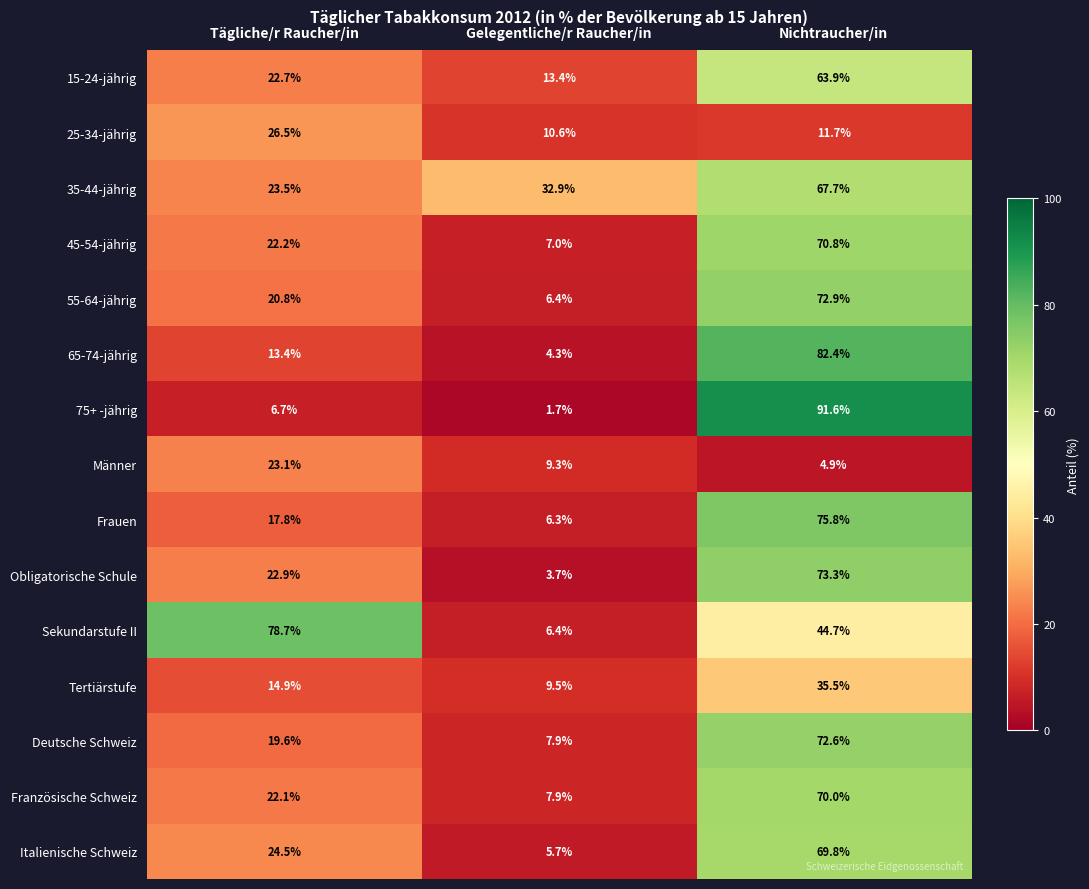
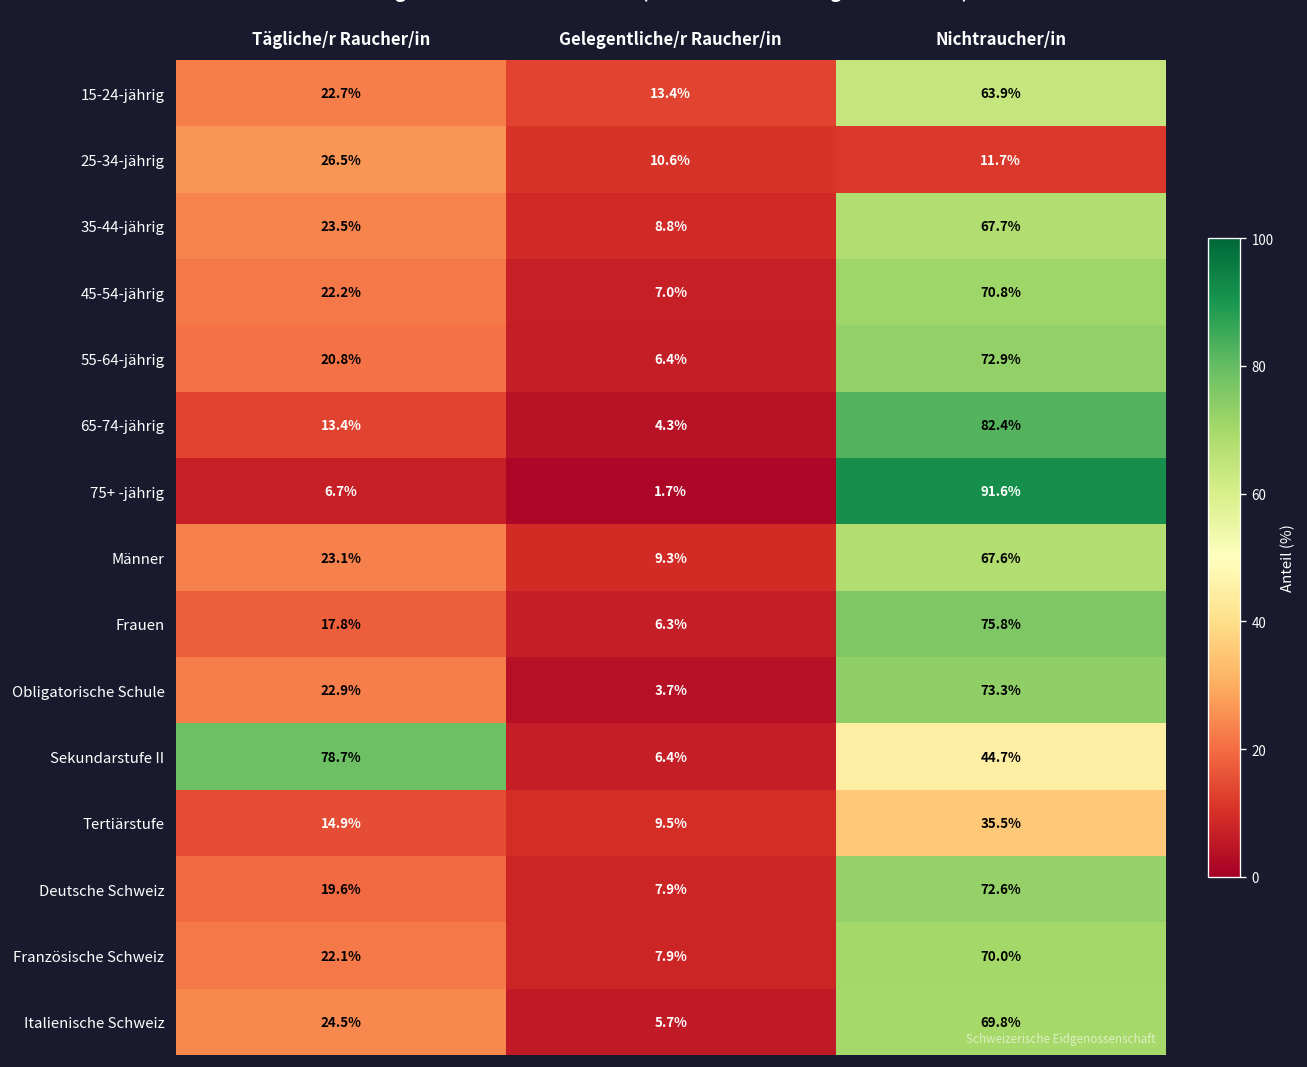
35-44-jährig, Gelegentliche/r Raucher/in: 32.9% -> 8.8%
Männer, Nichtraucher/in: 4.9% -> 67.6%
